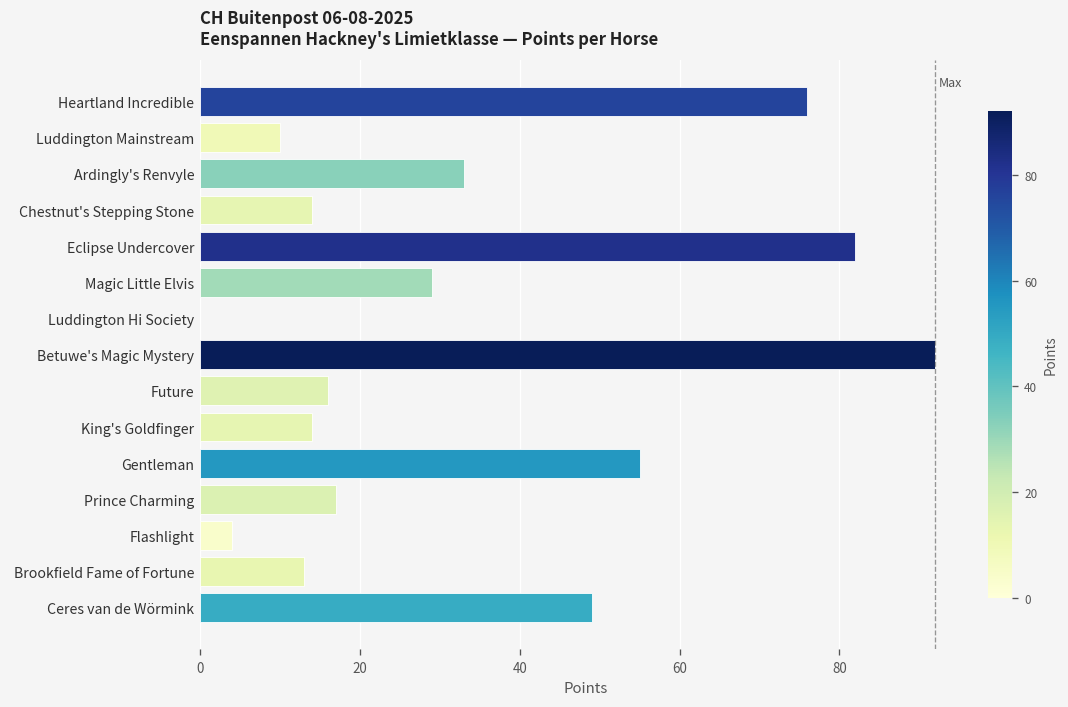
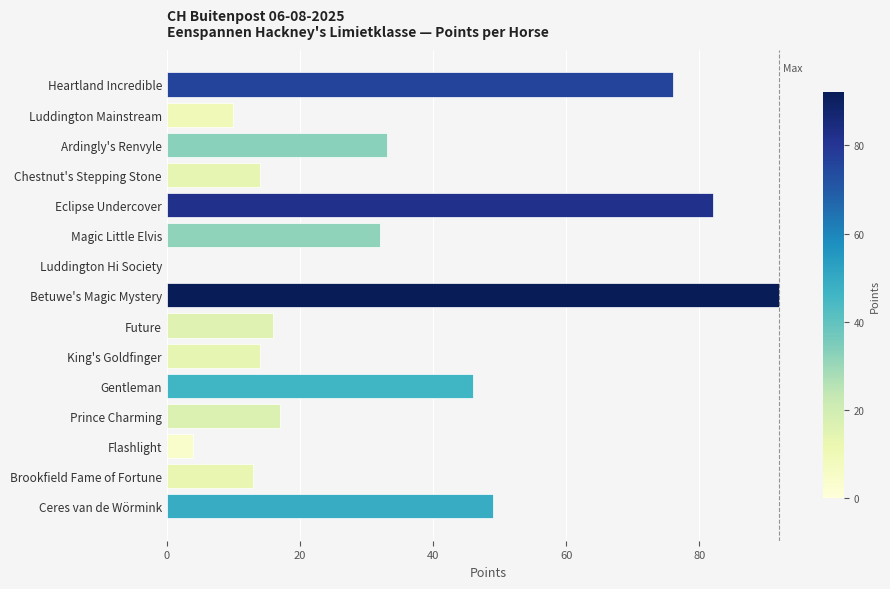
Magic Little Elvis: 29 -> 32
Gentleman: 55 -> 46
